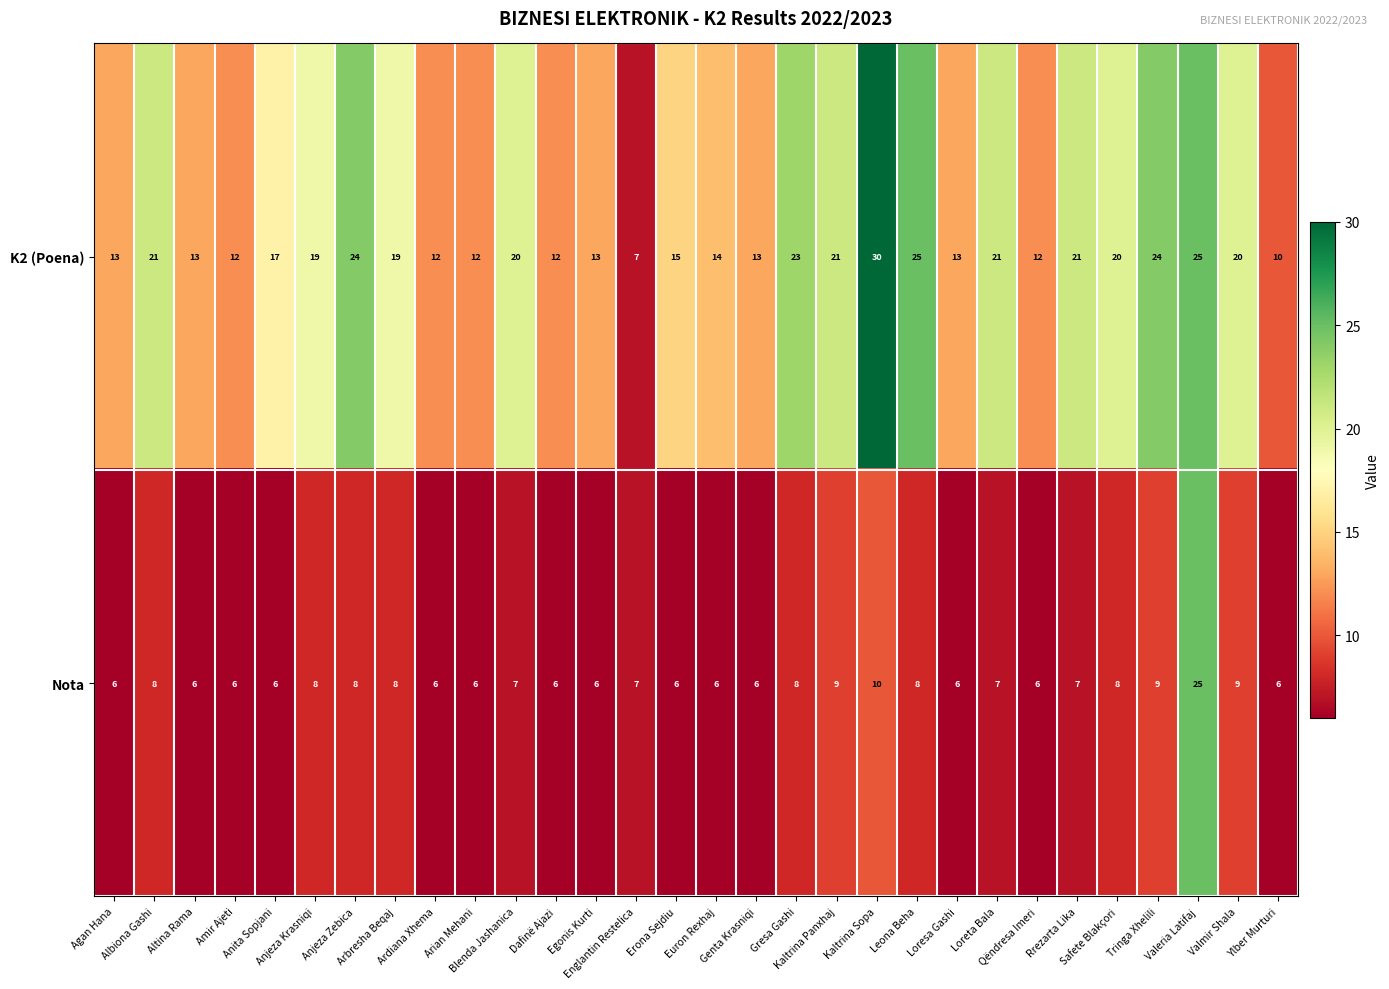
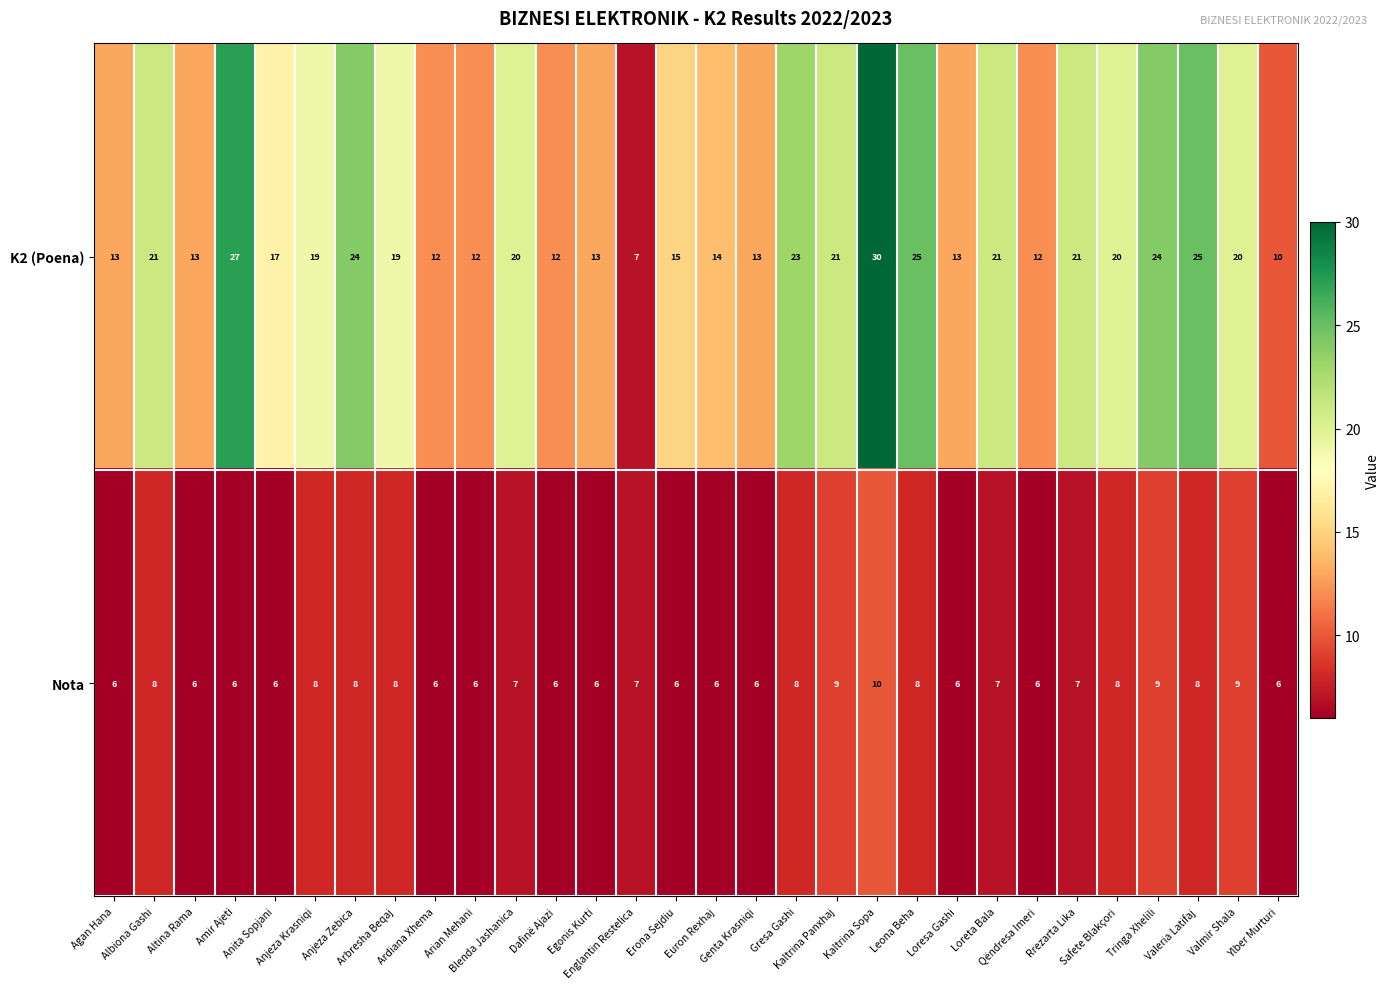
K2 (Poena), Amir Ajeti: 12 -> 27
Nota, Valeria Latifaj: 25 -> 8
